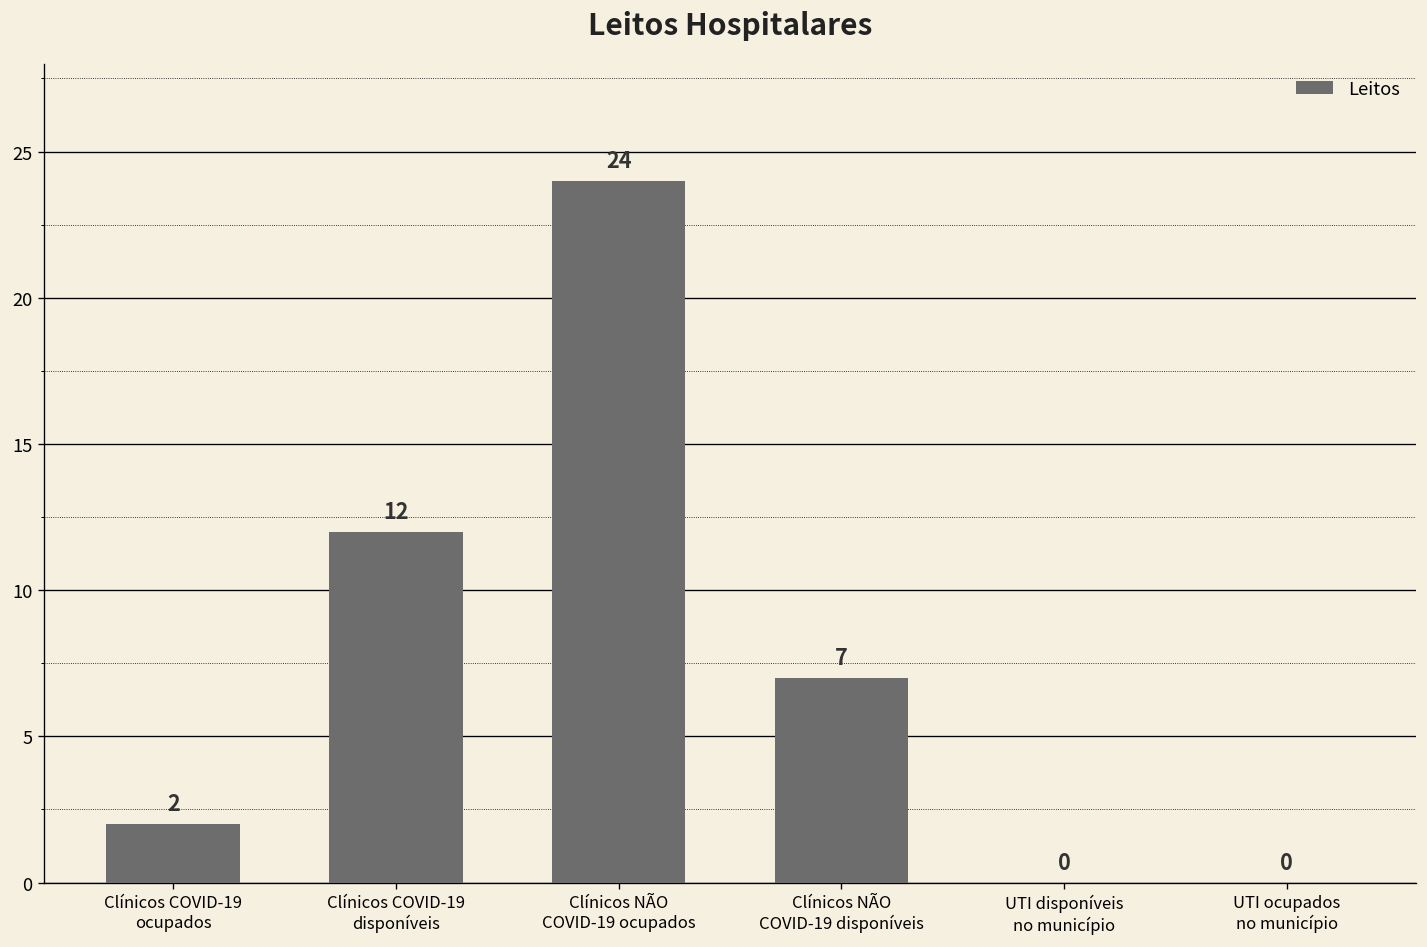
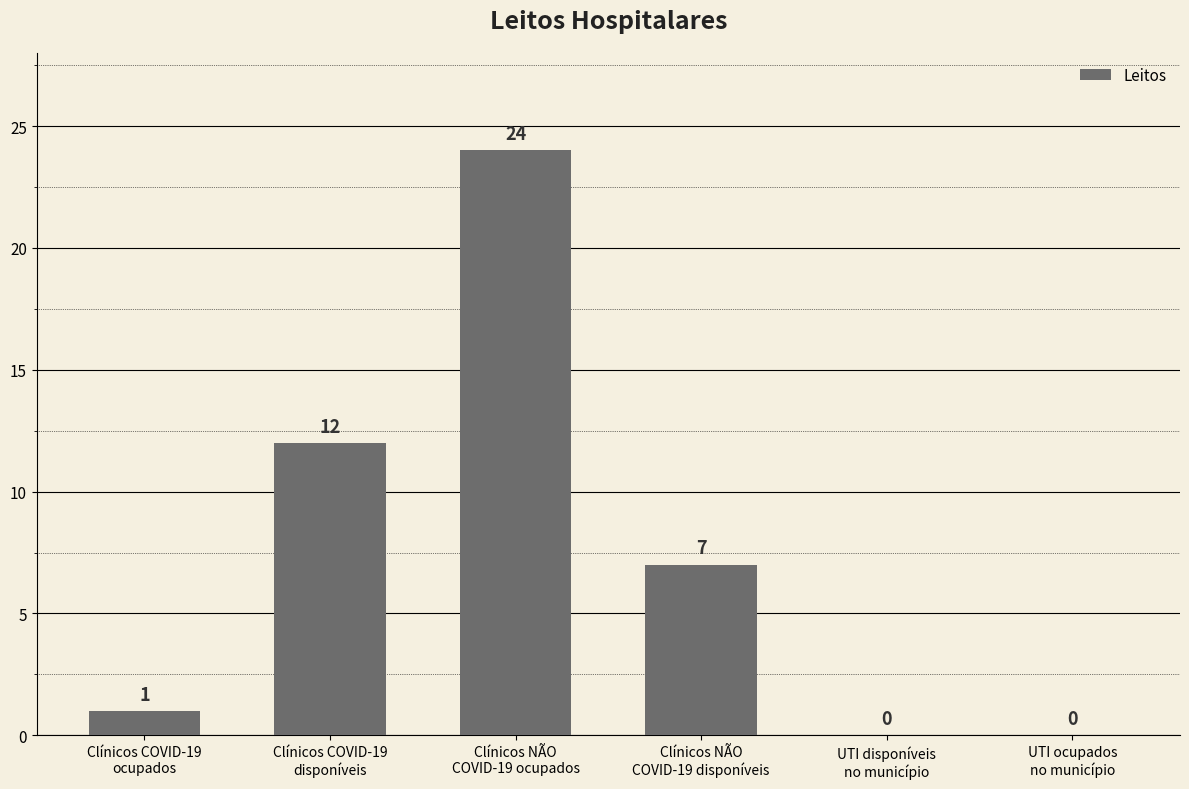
Clínicos COVID-19 ocupados: 2 -> 1
